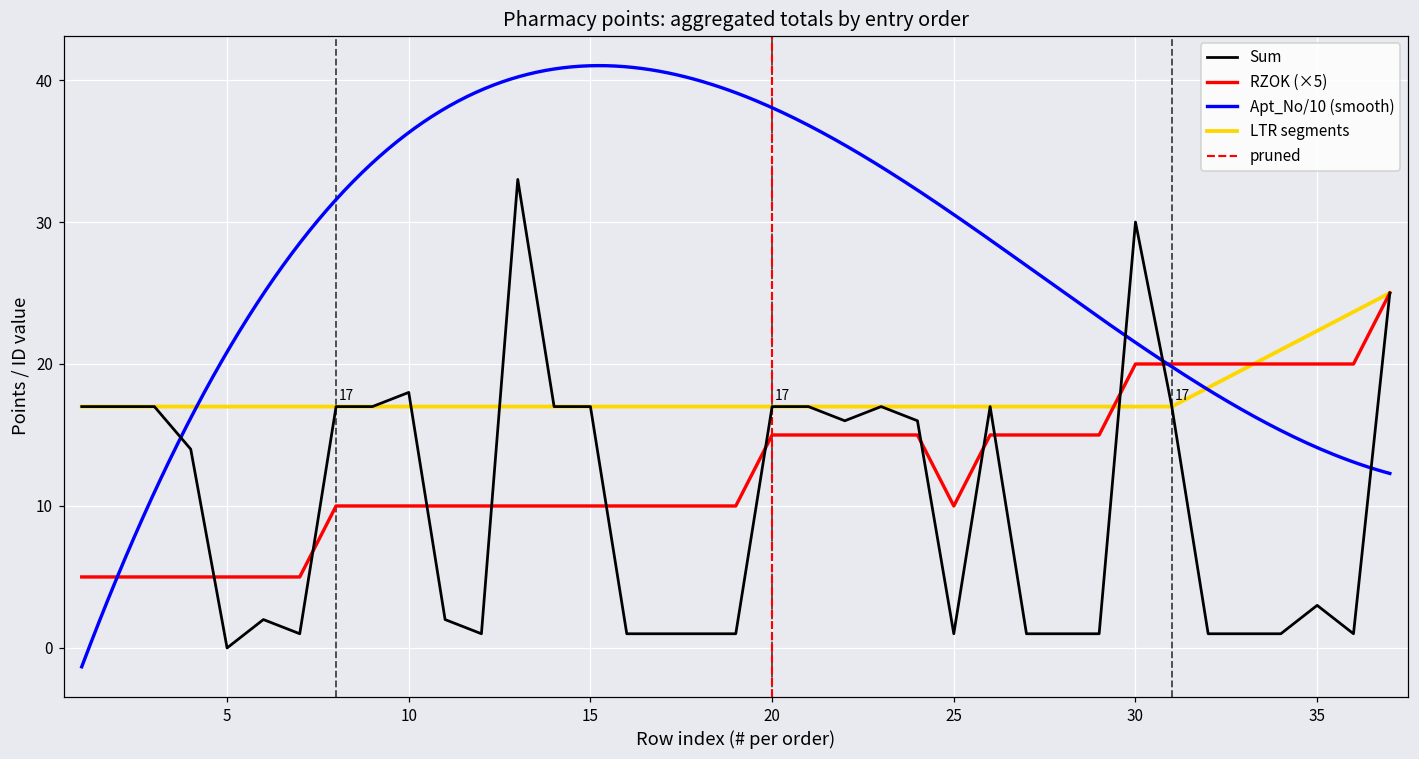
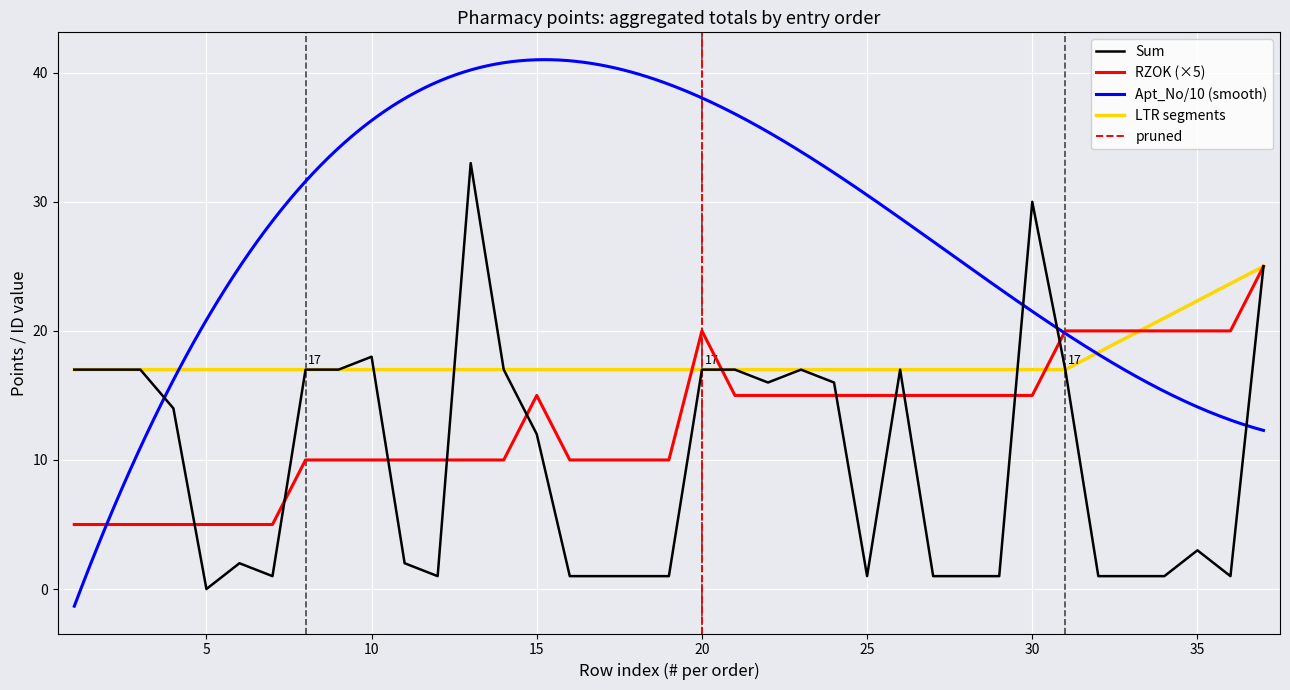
Sum, 15: 17 -> 12
RZOK (×5), 15: 10.0 -> 15.0
RZOK (×5), 20: 15.0 -> 20.0
RZOK (×5), 25: 10.0 -> 15.0
RZOK (×5), 30: 20.0 -> 15.0
